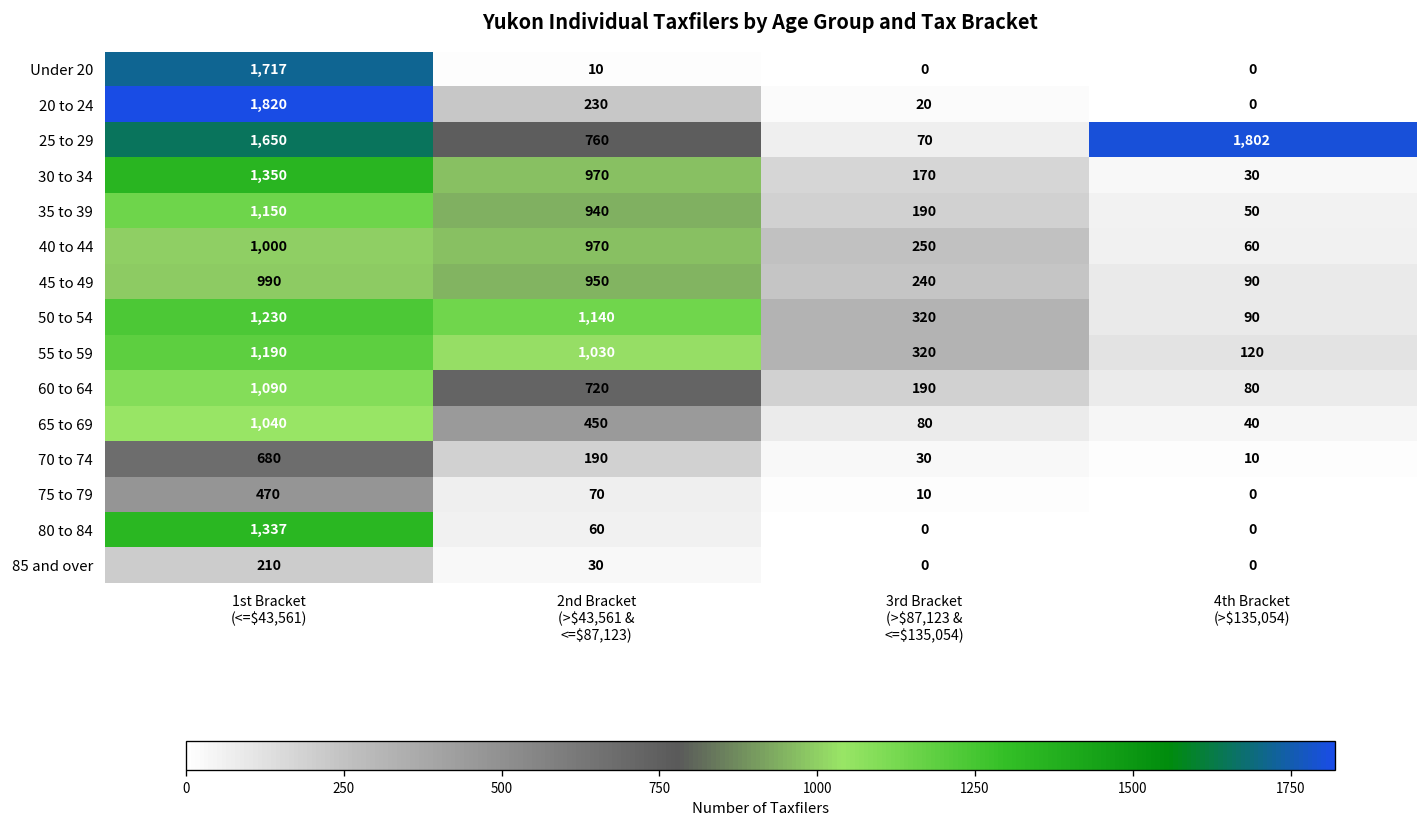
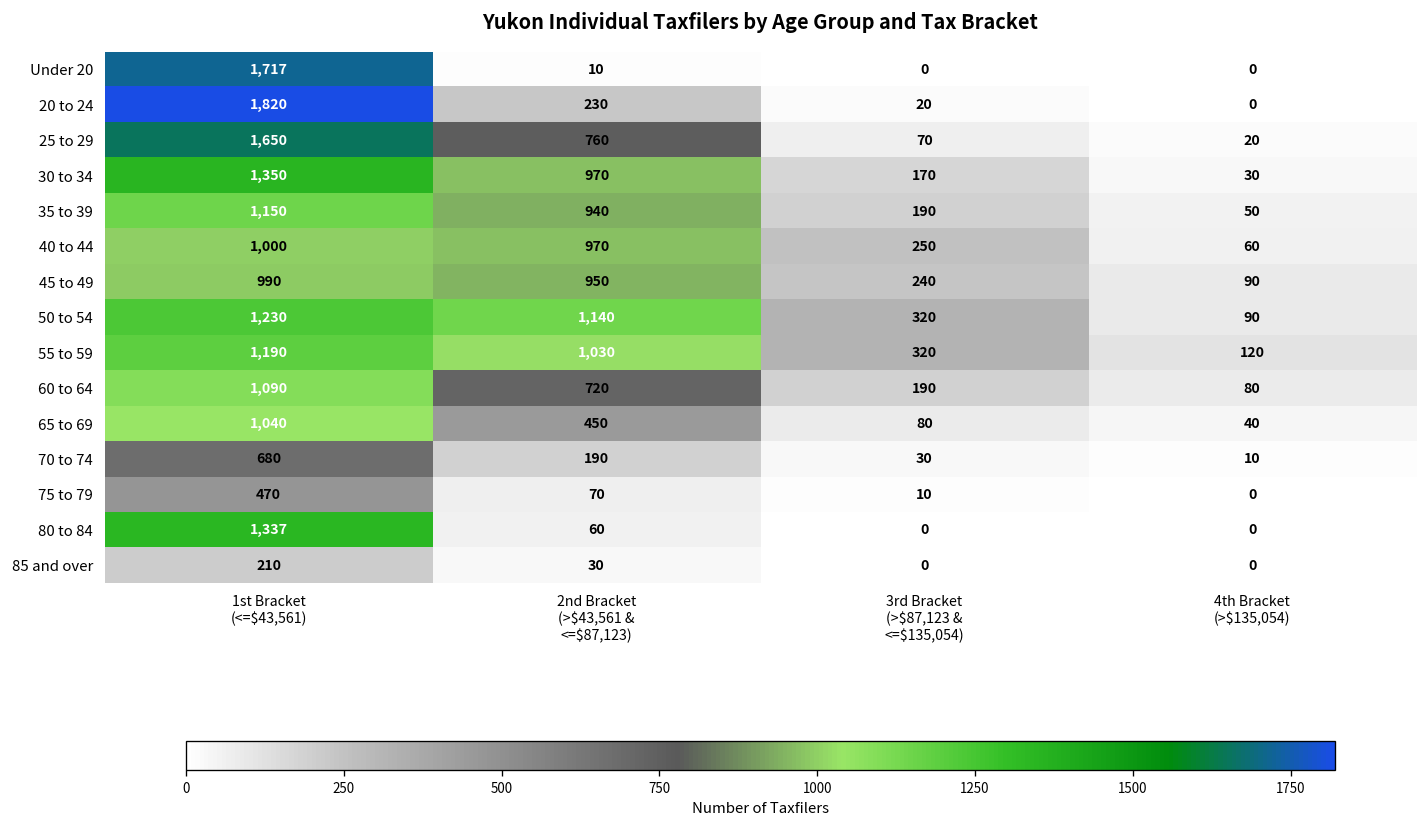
25 to 29, 4th Bracket (>$135,054): 1,802 -> 20
